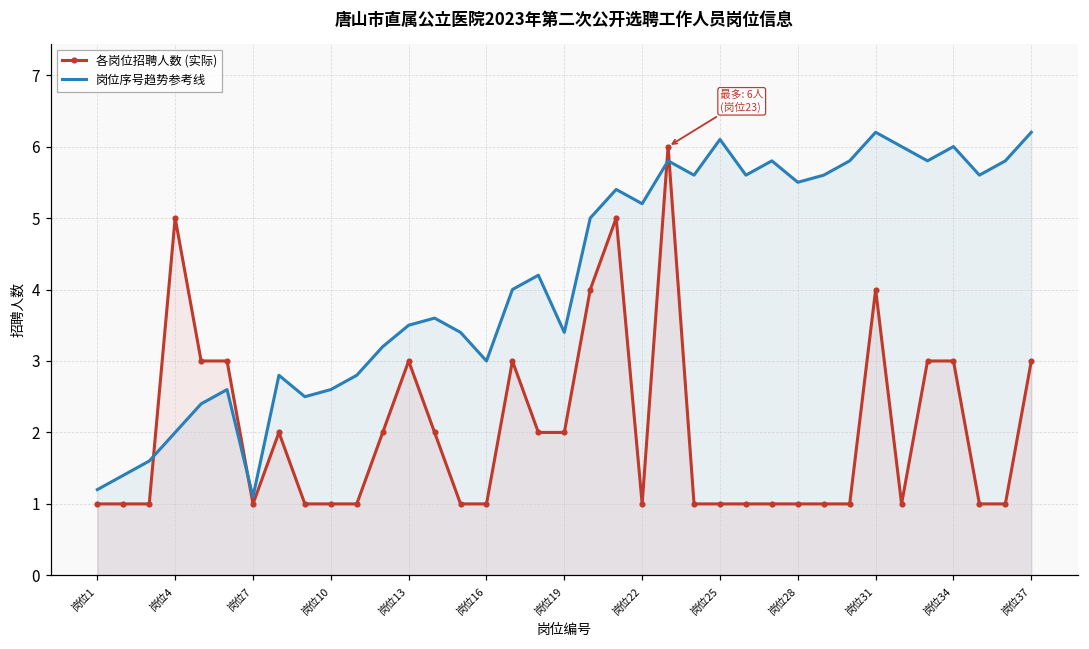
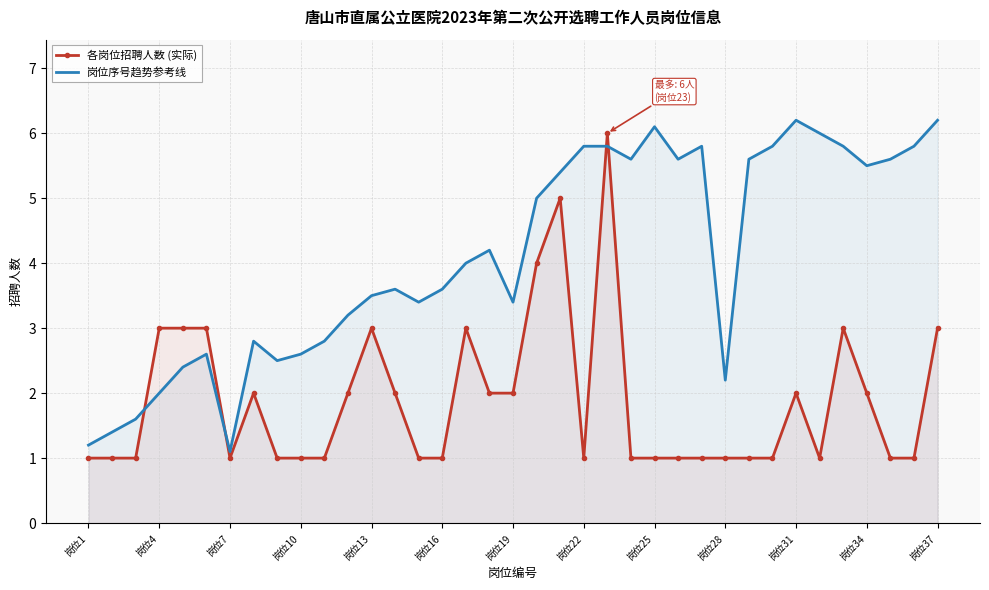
各岗位招聘人数 (实际), 岗位4: 5 -> 3
岗位序号趋势参考线, 岗位16: 3.0 -> 3.6
岗位序号趋势参考线, 岗位22: 5.2 -> 5.8
岗位序号趋势参考线, 岗位28: 5.5 -> 2.2
各岗位招聘人数 (实际), 岗位31: 4 -> 2
各岗位招聘人数 (实际), 岗位34: 3 -> 2
岗位序号趋势参考线, 岗位34: 6.0 -> 5.5
